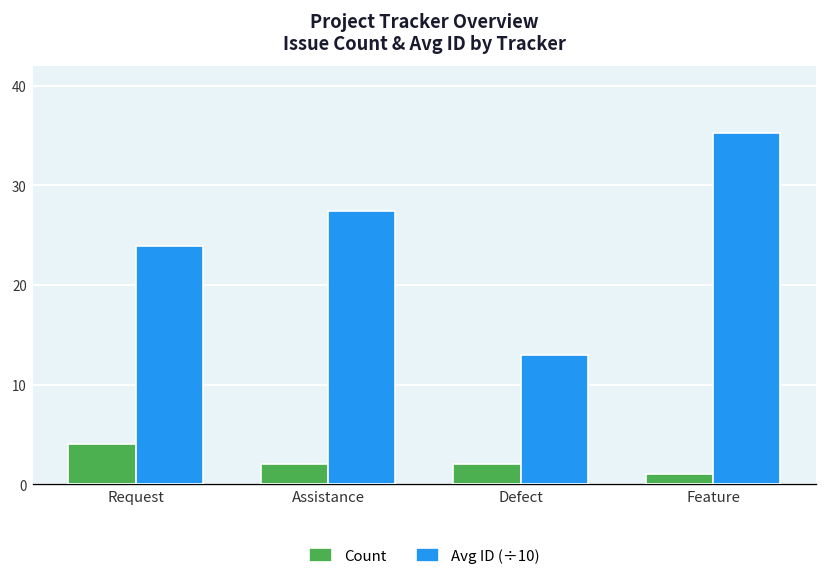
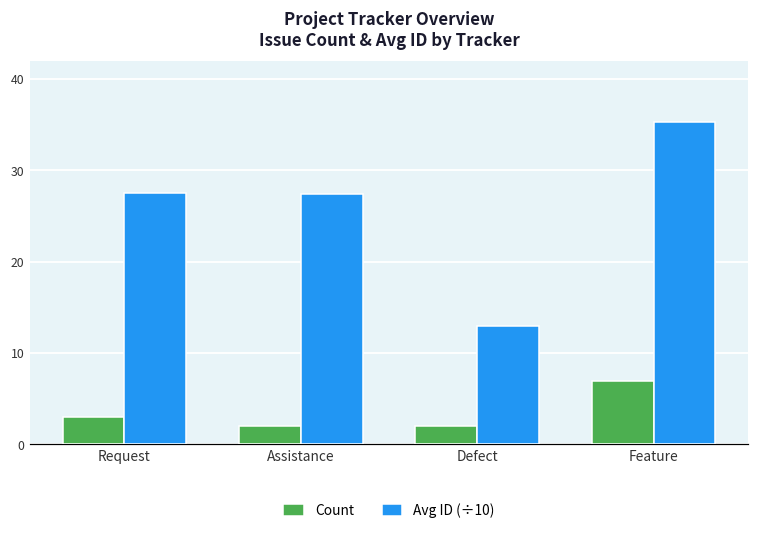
Count, Request: 4 -> 3
Avg ID (÷10), Request: 24 -> 28
Count, Feature: 1 -> 7
